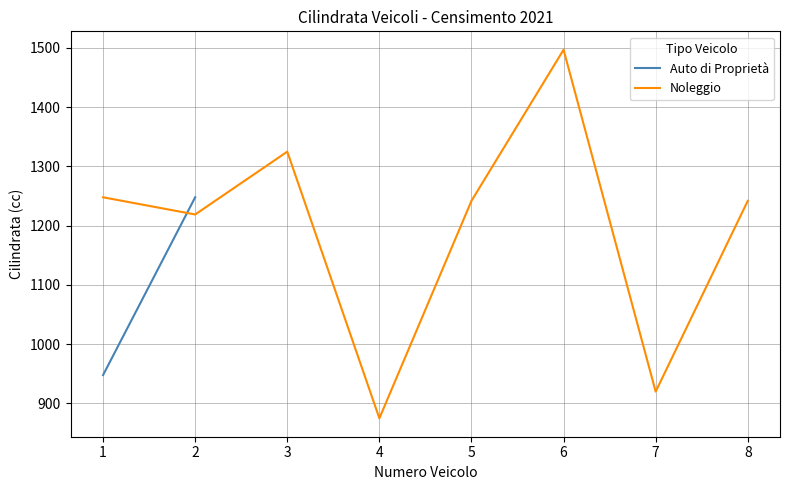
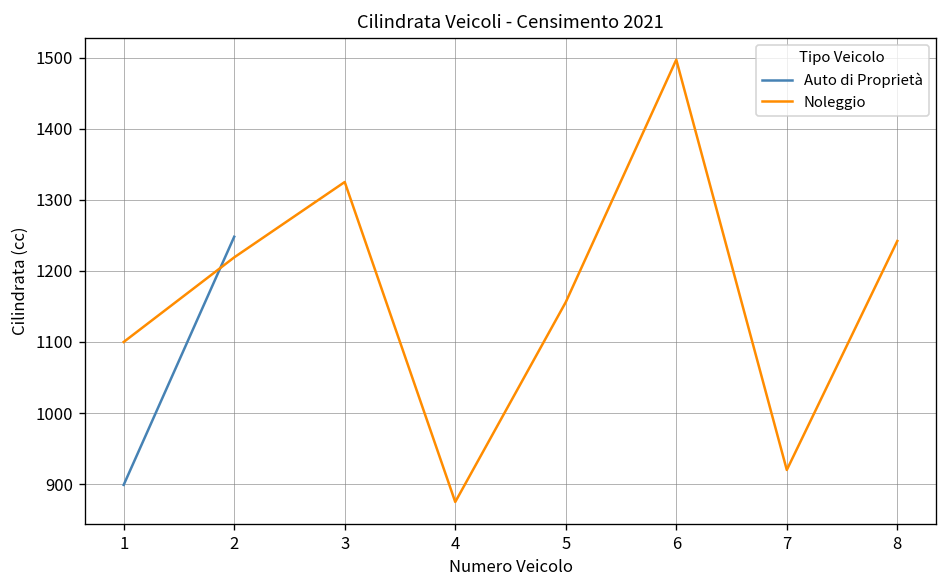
Auto di Proprietà, 1: 950 -> 900
Noleggio, 1: 1250 -> 1100
Noleggio, 5: 1240 -> 1160
